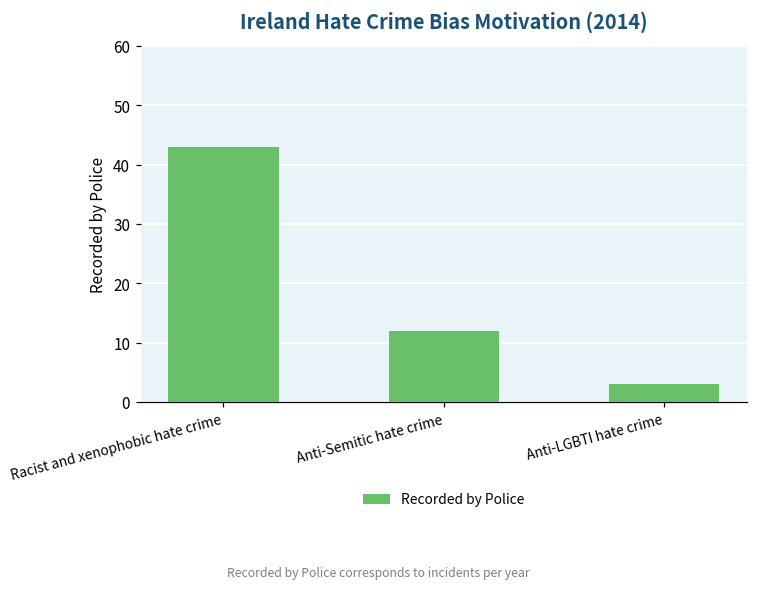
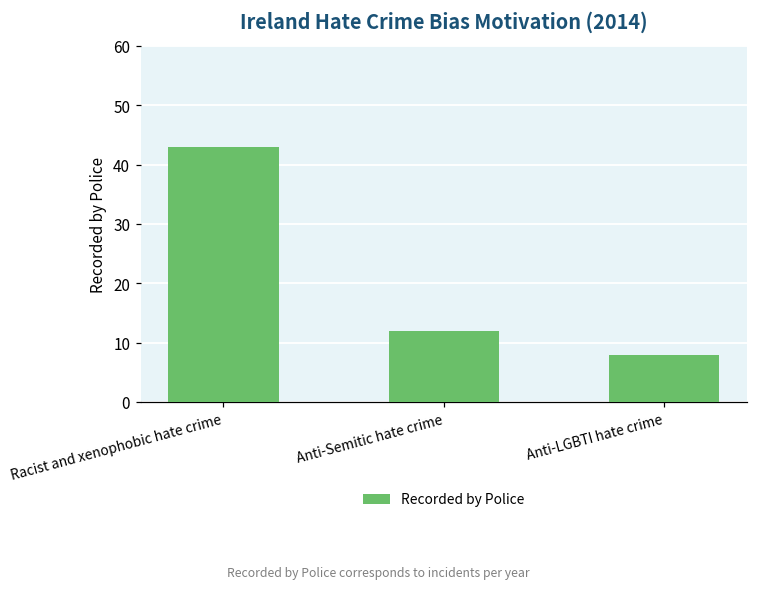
Anti-LGBTI hate crime: 3 -> 8
